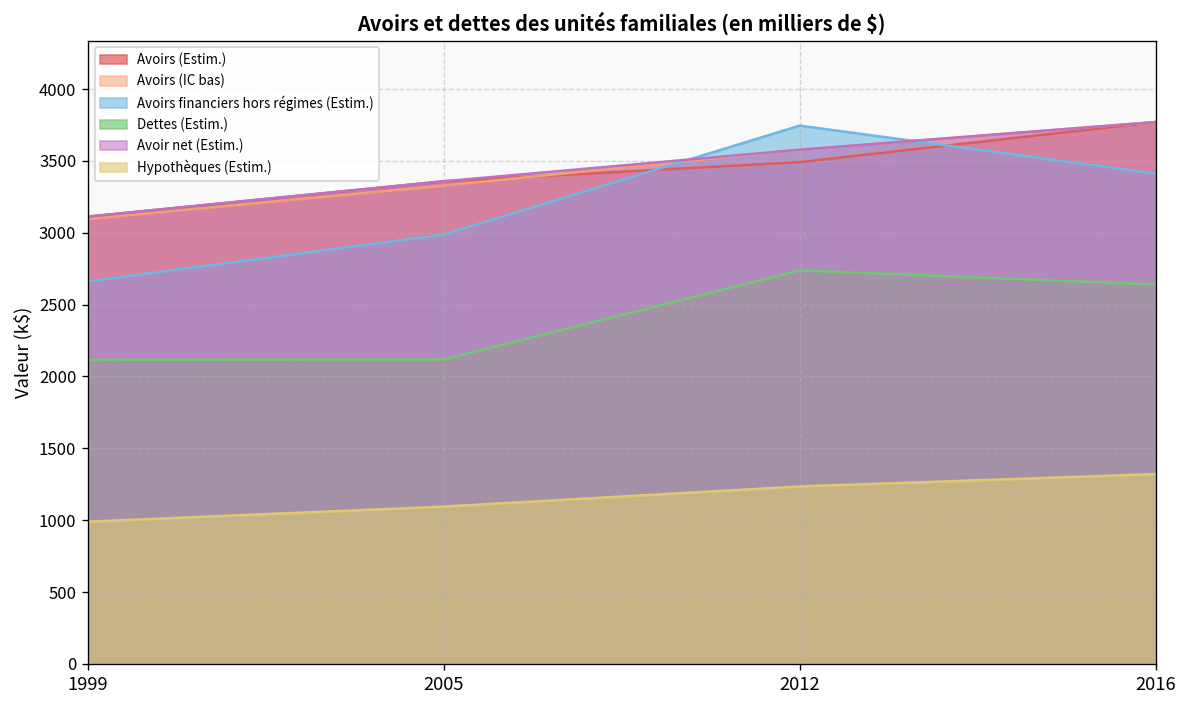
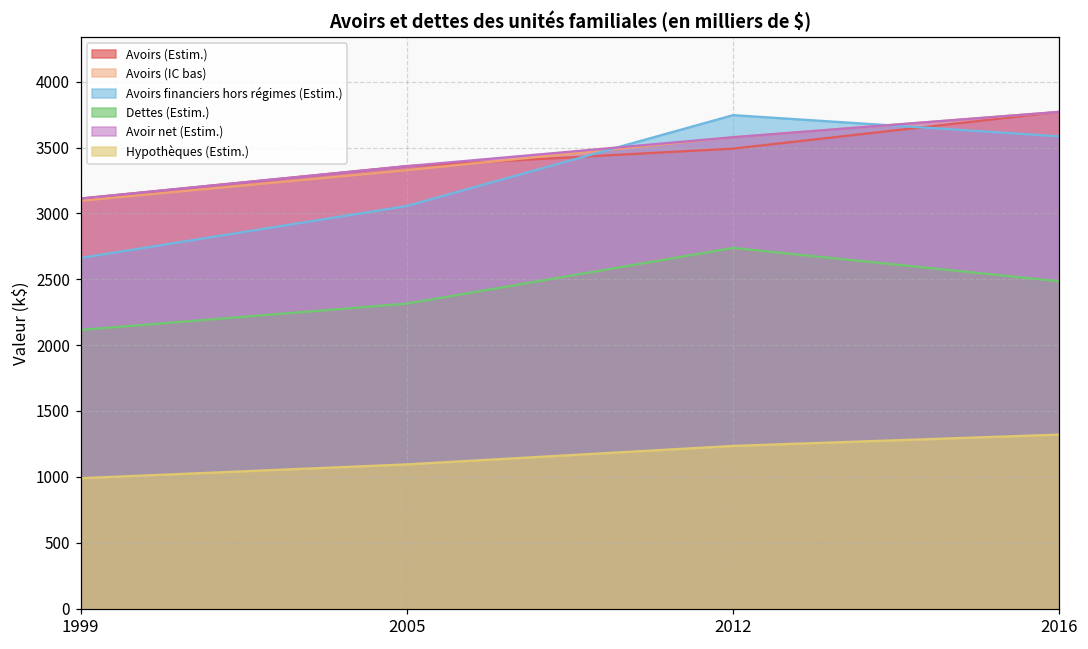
Avoirs financiers hors régimes (Estim.), 2005: 2990 -> 3060
Dettes (Estim.), 2005: 2120 -> 2320
Avoirs financiers hors régimes (Estim.), 2016: 3410 -> 3580
Dettes (Estim.), 2016: 2640 -> 2480
